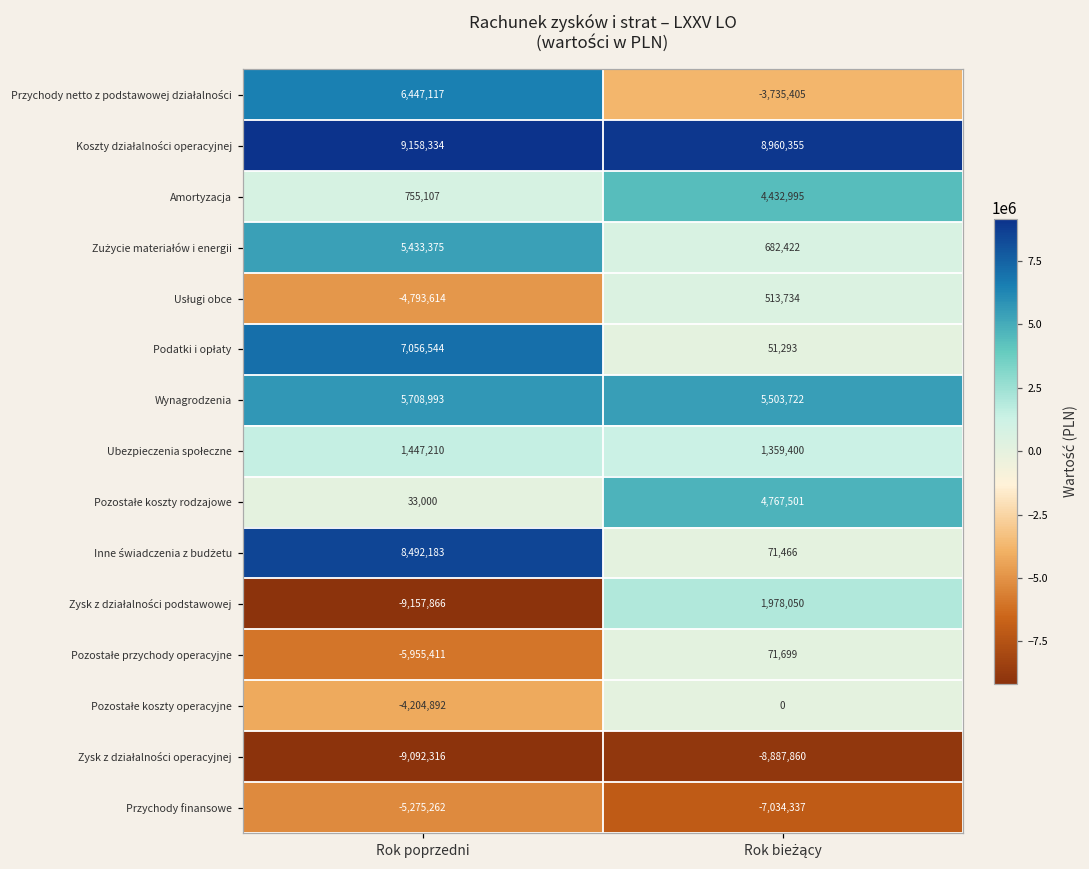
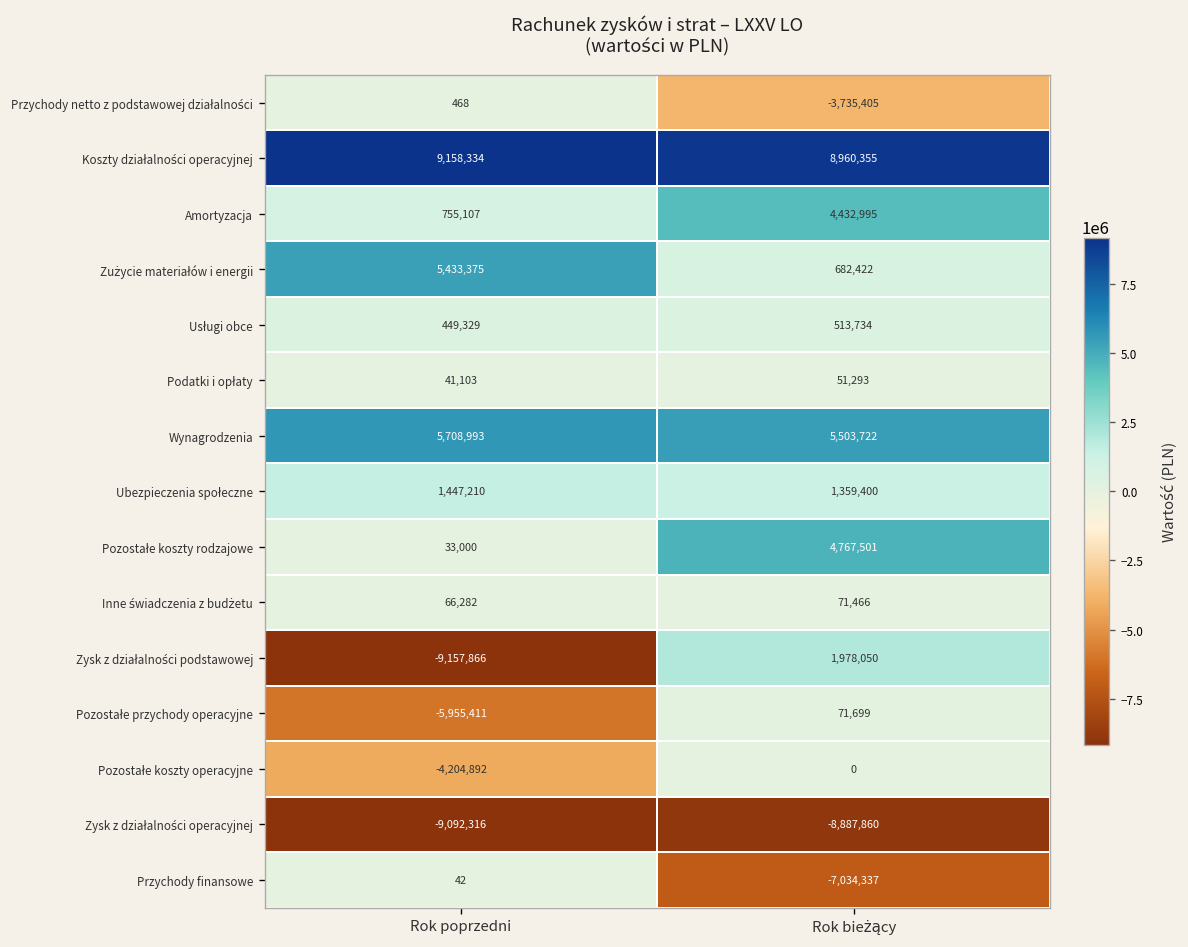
Przychody netto z podstawowej działalności, Rok poprzedni: 6,447,117 -> 468
Usługi obce, Rok poprzedni: -4,793,614 -> 449,329
Podatki i opłaty, Rok poprzedni: 7,056,544 -> 41,103
Inne świadczenia z budżetu, Rok poprzedni: 8,492,183 -> 66,282
Przychody finansowe, Rok poprzedni: -5,275,262 -> 42
